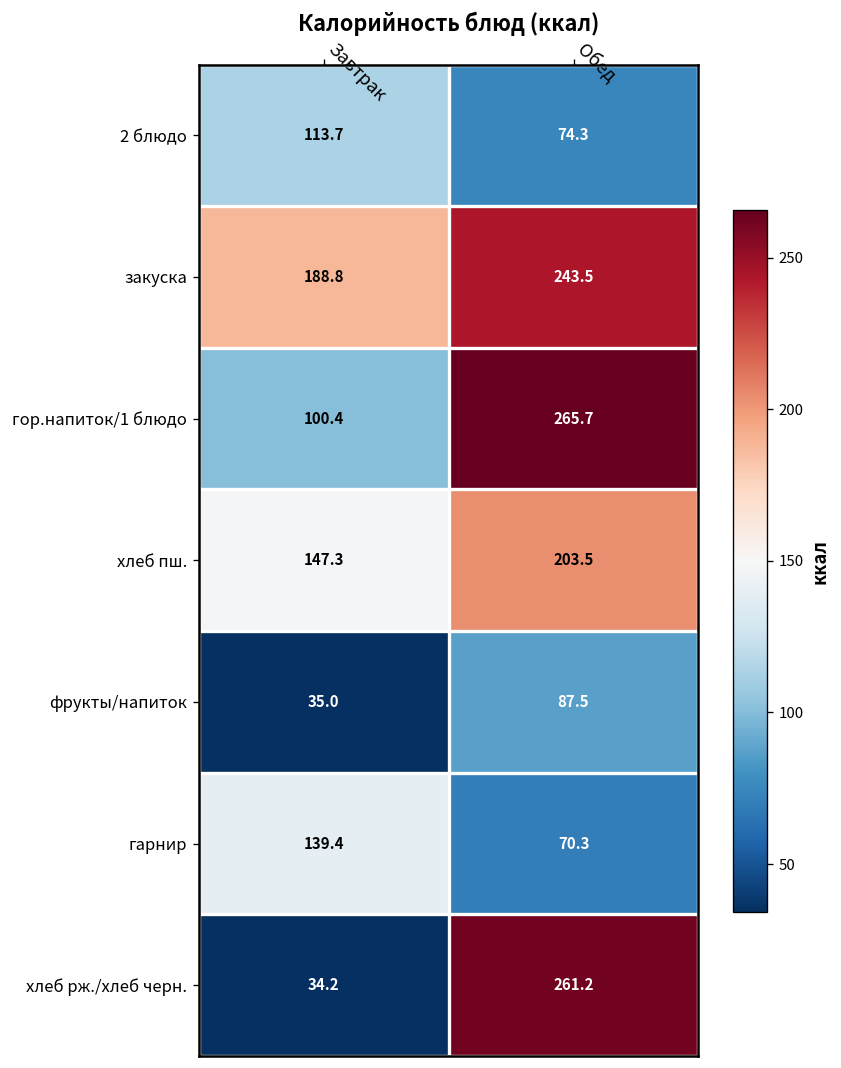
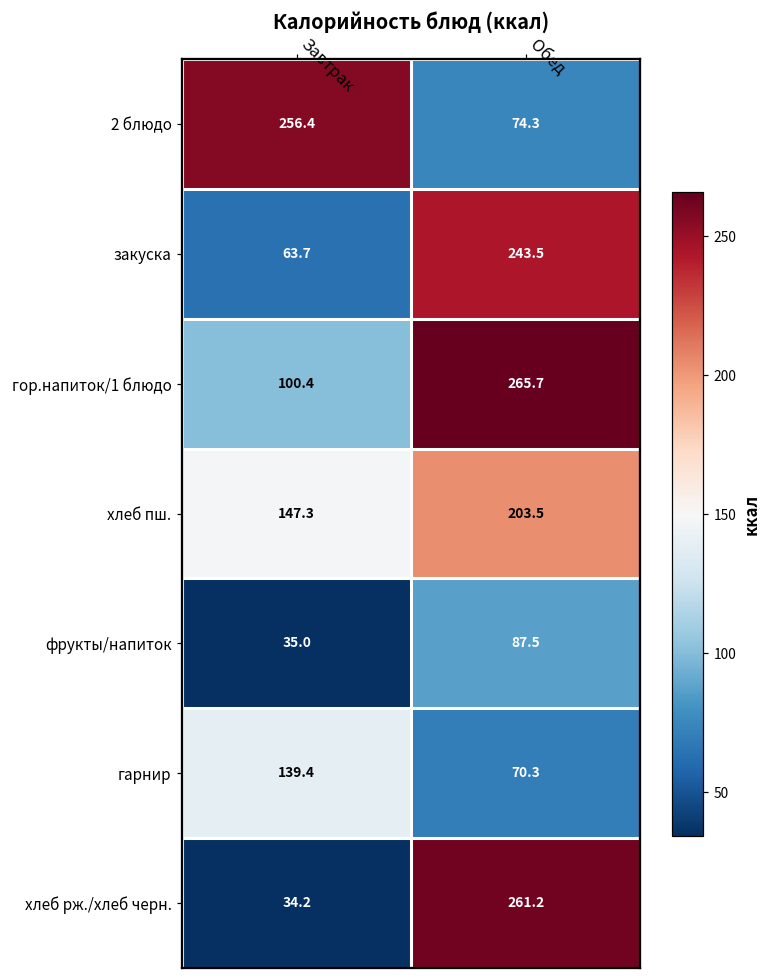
2 блюдо, Завтрак: 113.7 -> 256.4
закуска, Завтрак: 188.8 -> 63.7
